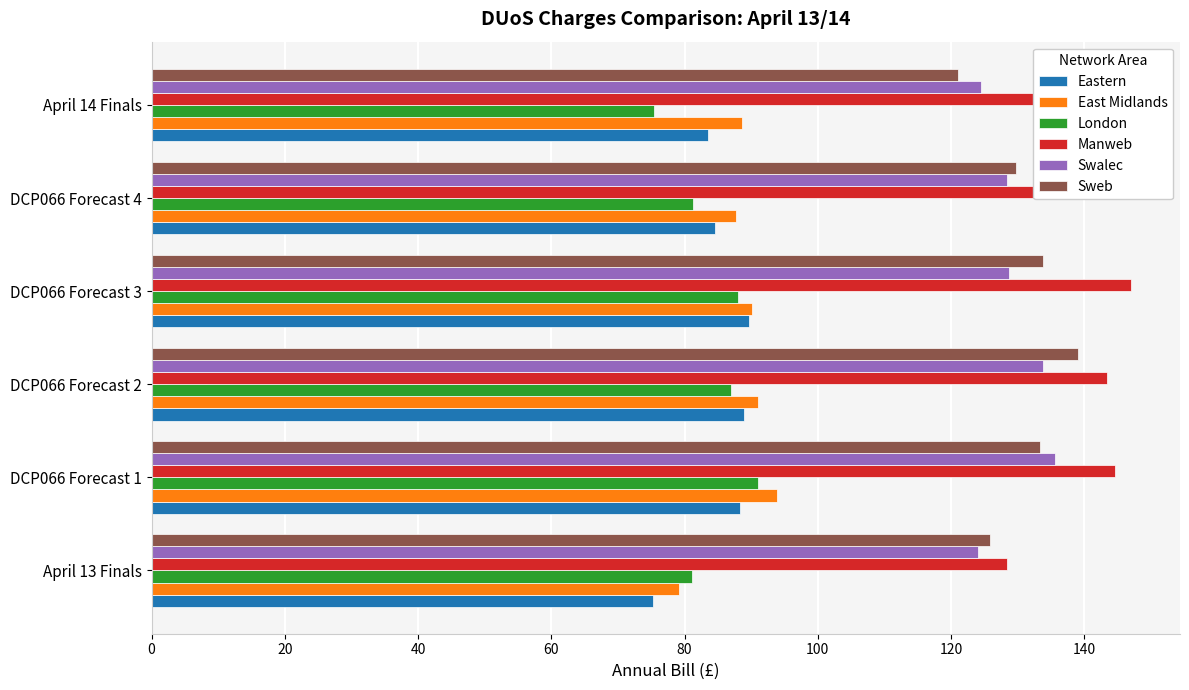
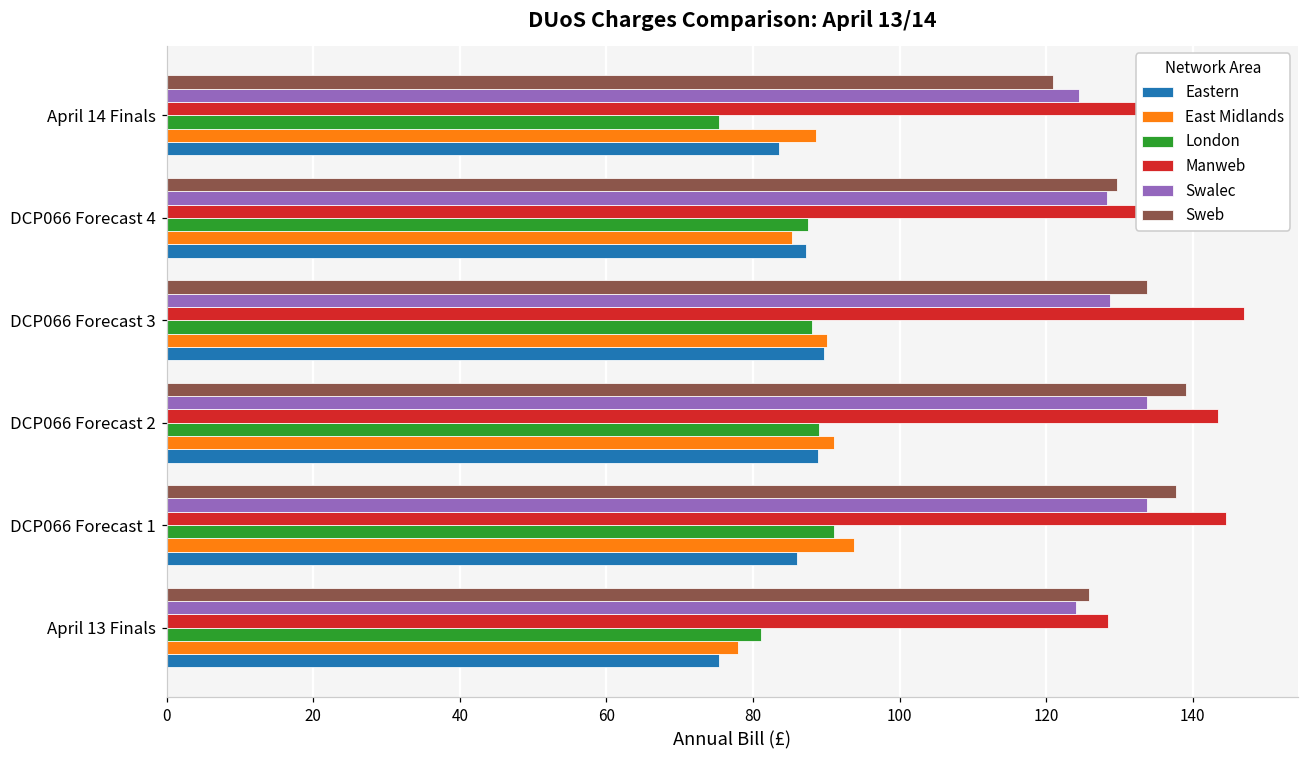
London, DCP066 Forecast 4: 81 -> 88
East Midlands, DCP066 Forecast 4: 88 -> 85
Eastern, DCP066 Forecast 4: 85 -> 87
London, DCP066 Forecast 2: 87 -> 89
Sweb, DCP066 Forecast 1: 133 -> 138
Swalec, DCP066 Forecast 1: 136 -> 134
Eastern, DCP066 Forecast 1: 88 -> 86
East Midlands, April 13 Finals: 79 -> 78
